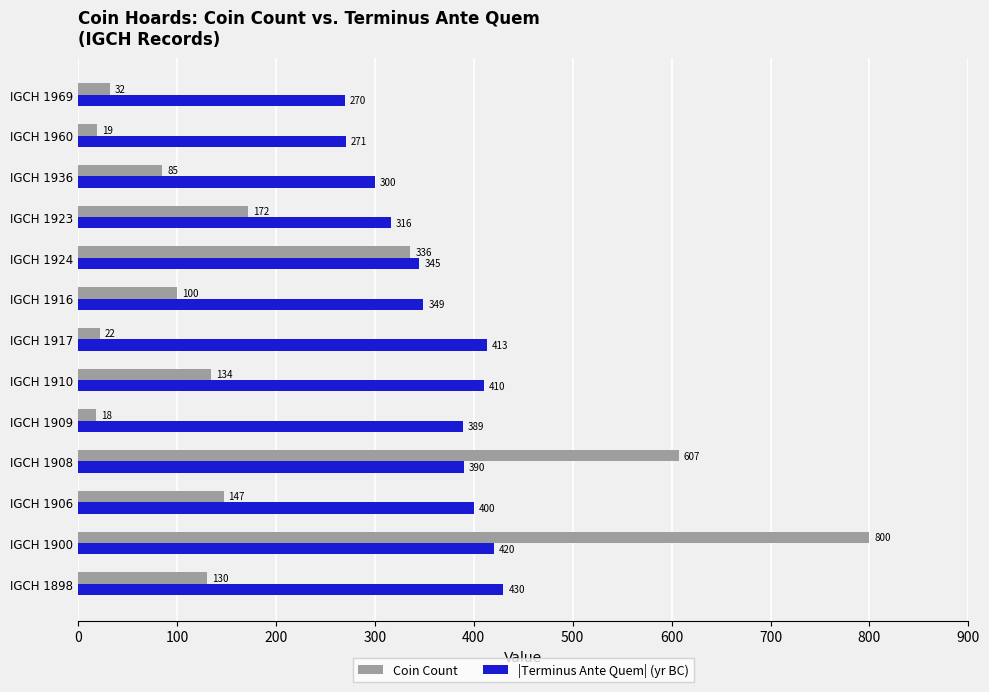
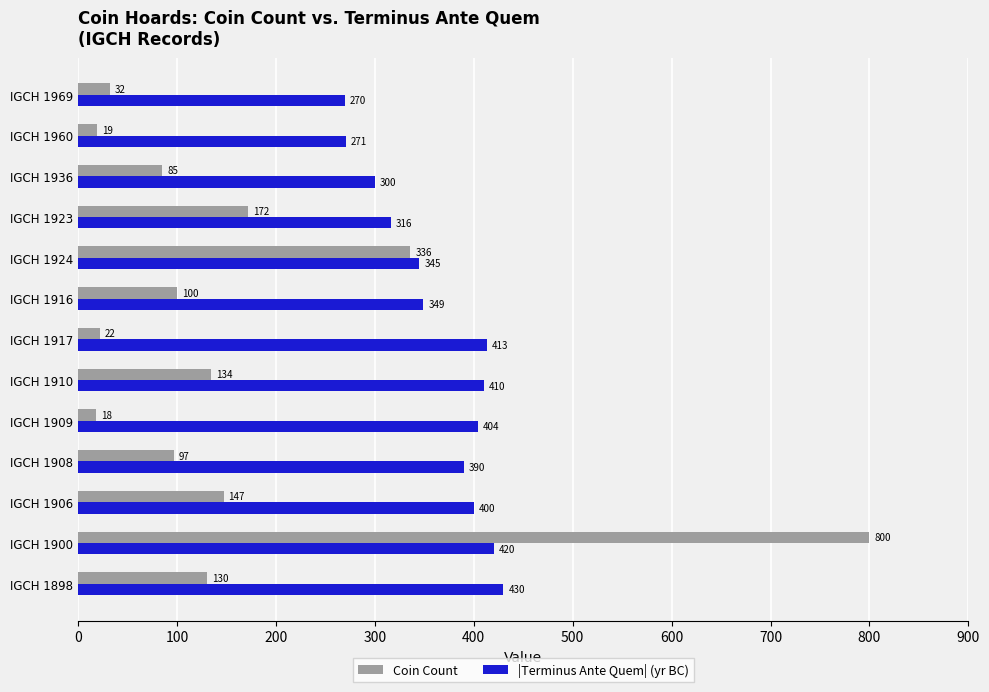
|Terminus Ante Quem| (yr BC), IGCH 1909: 389 -> 404
Coin Count, IGCH 1908: 607 -> 97
